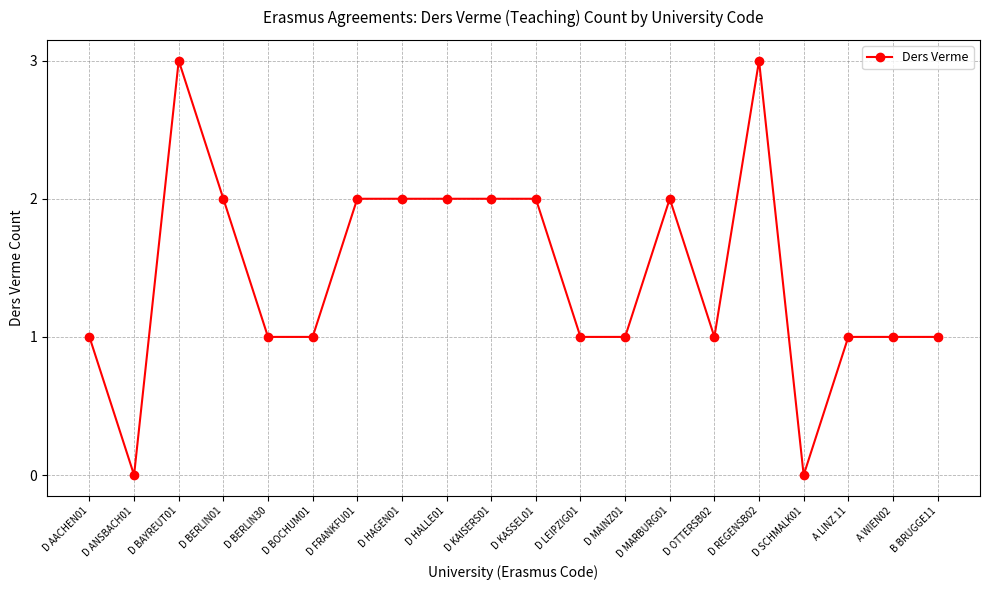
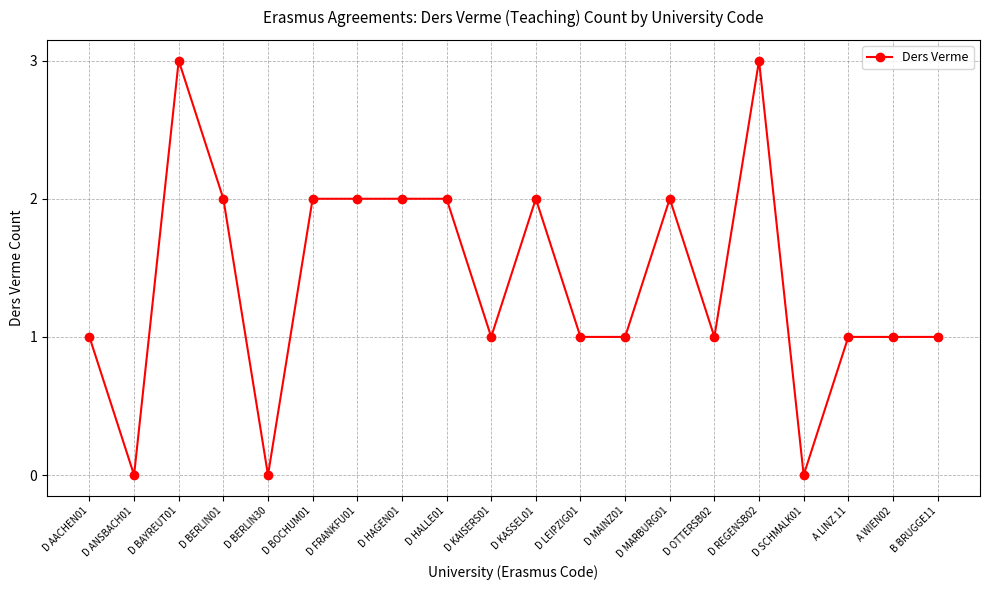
D BERLIN30: 1 -> 0
D BOCHUM01: 1 -> 2
D KAISERS01: 2 -> 1
